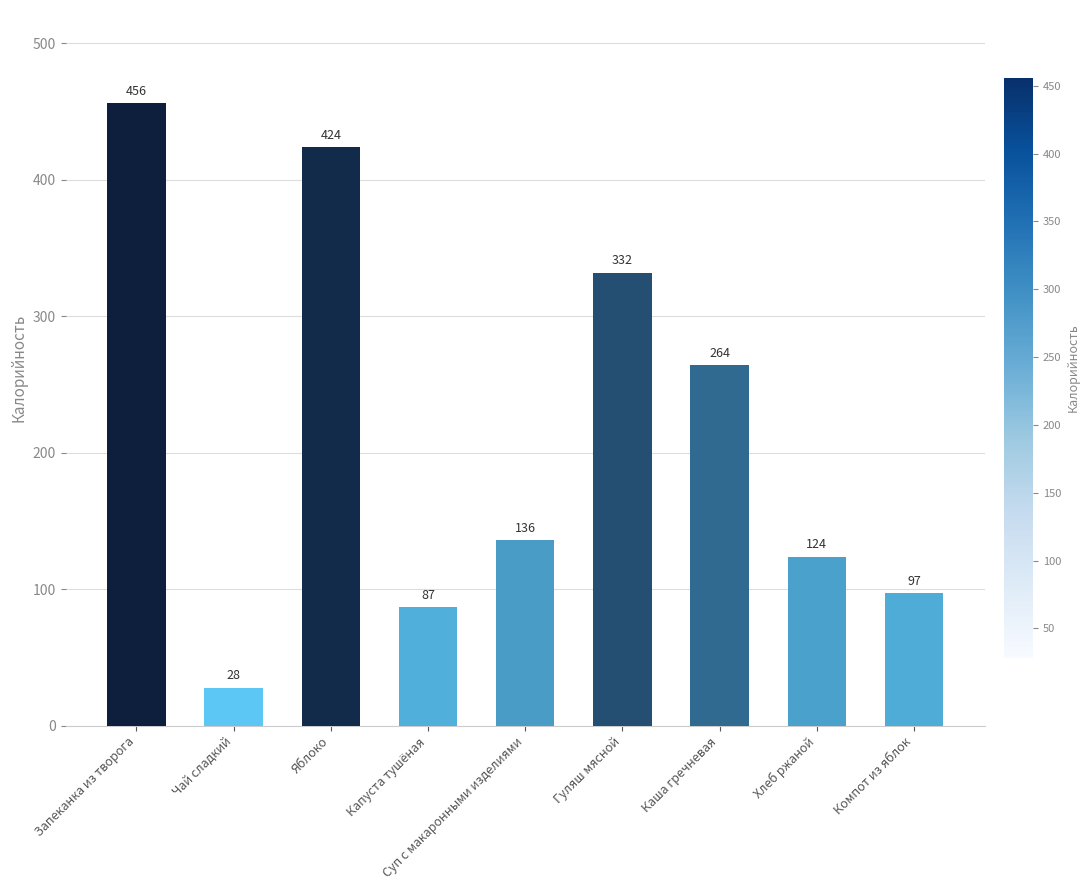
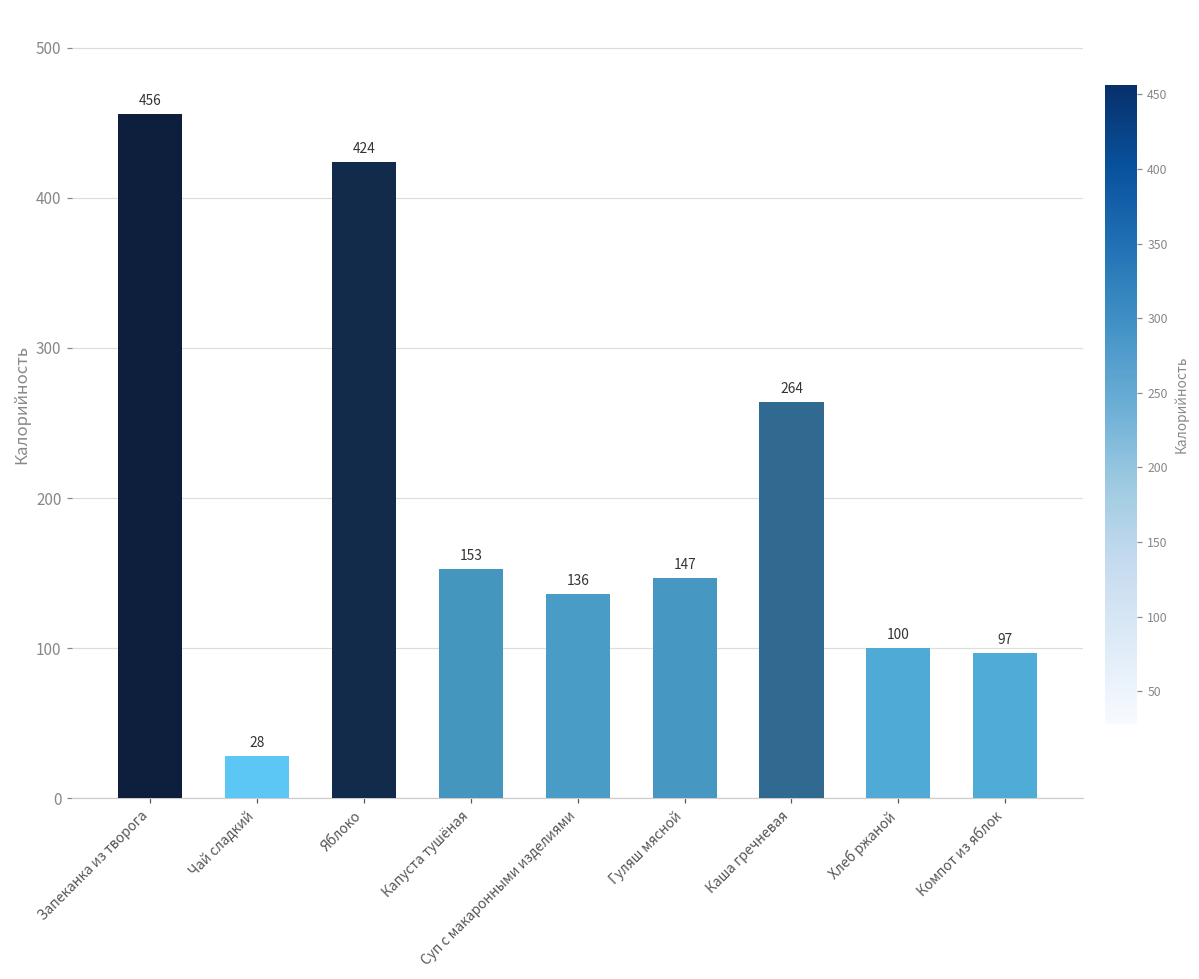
Капуста тушёная: 87 -> 153
Гуляш мясной: 332 -> 147
Хлеб ржаной: 124 -> 100
